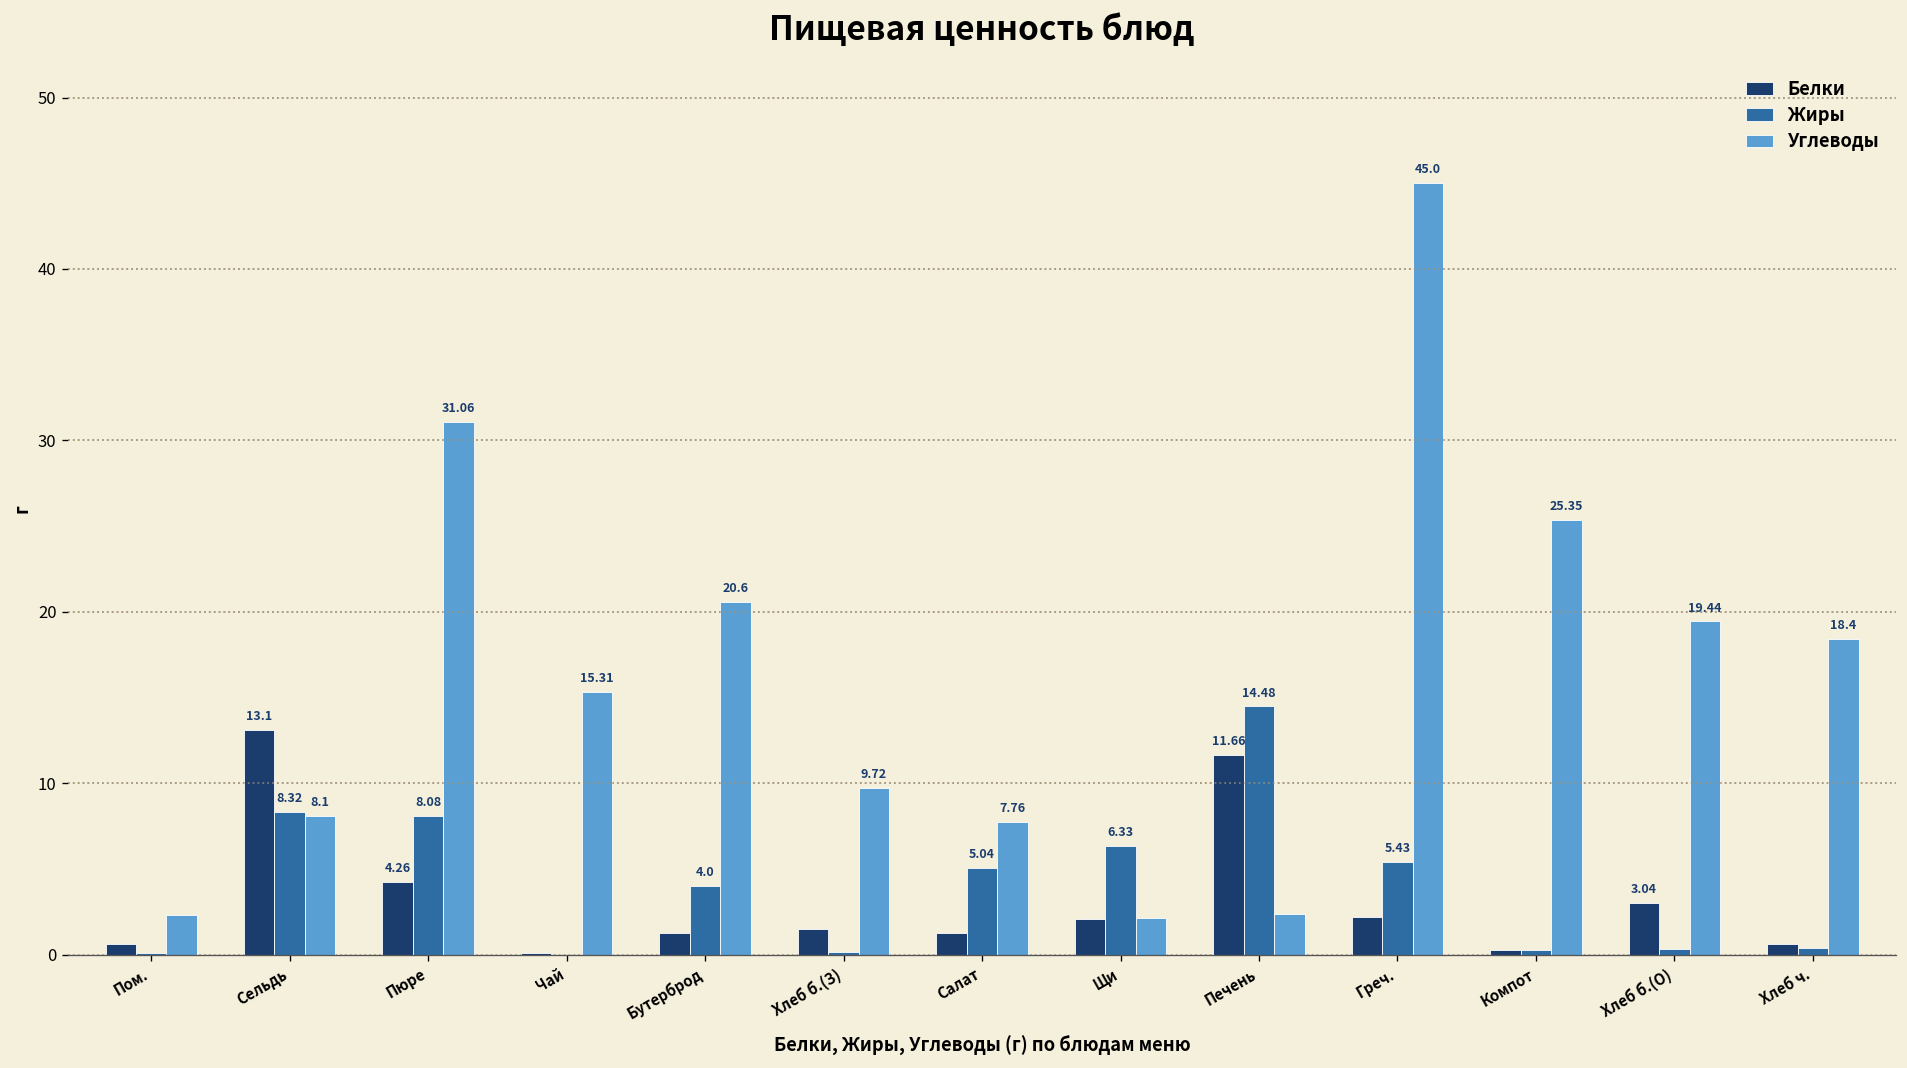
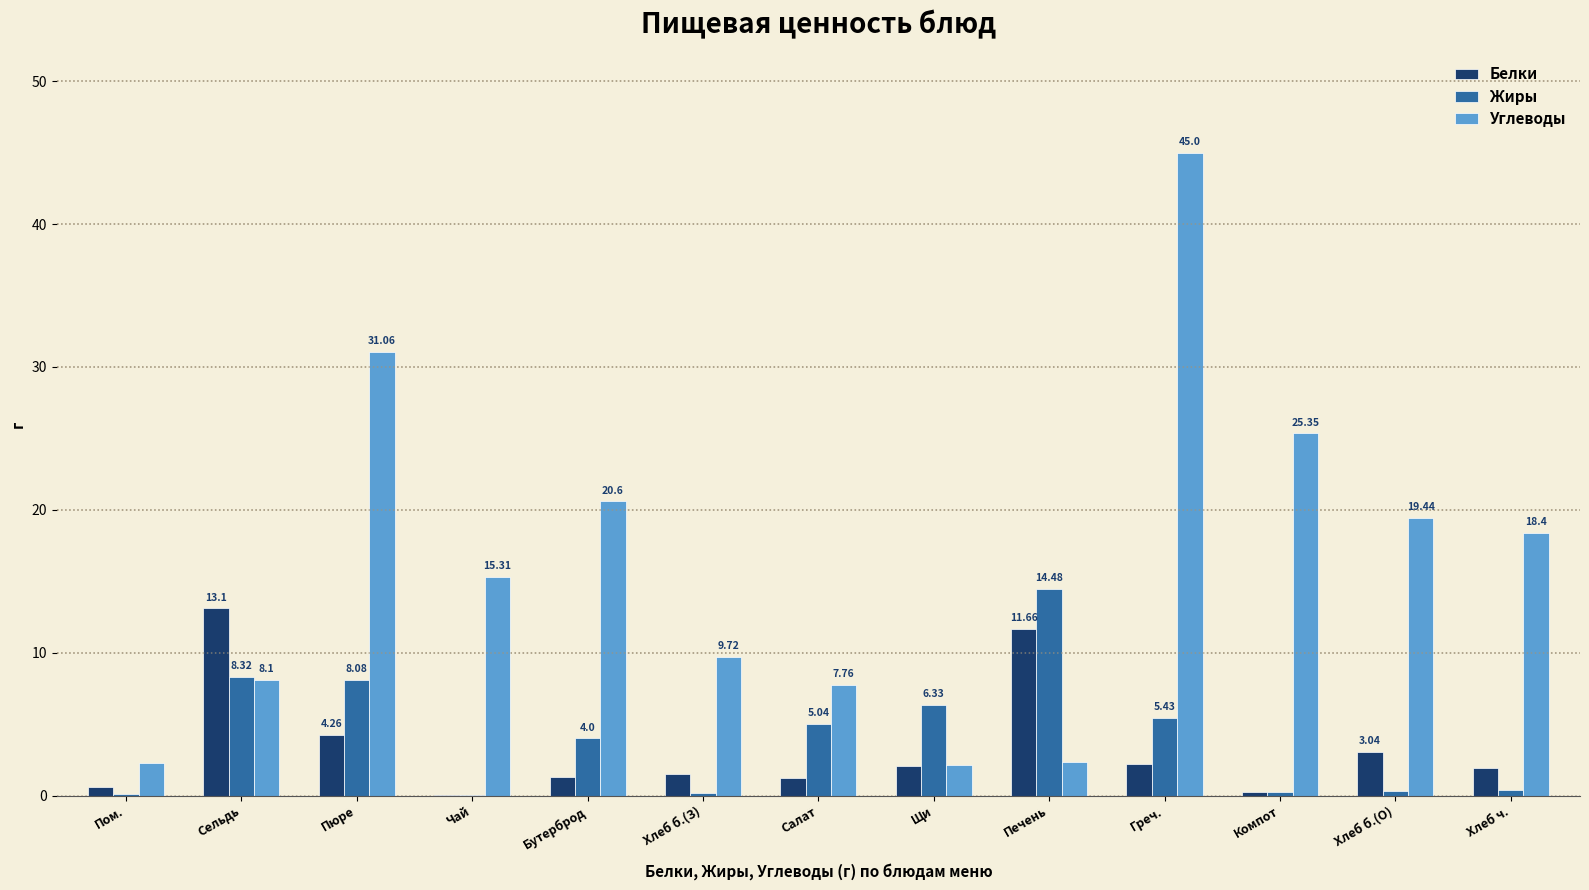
Белки, Хлеб ч.: 0.6 -> 2.0
